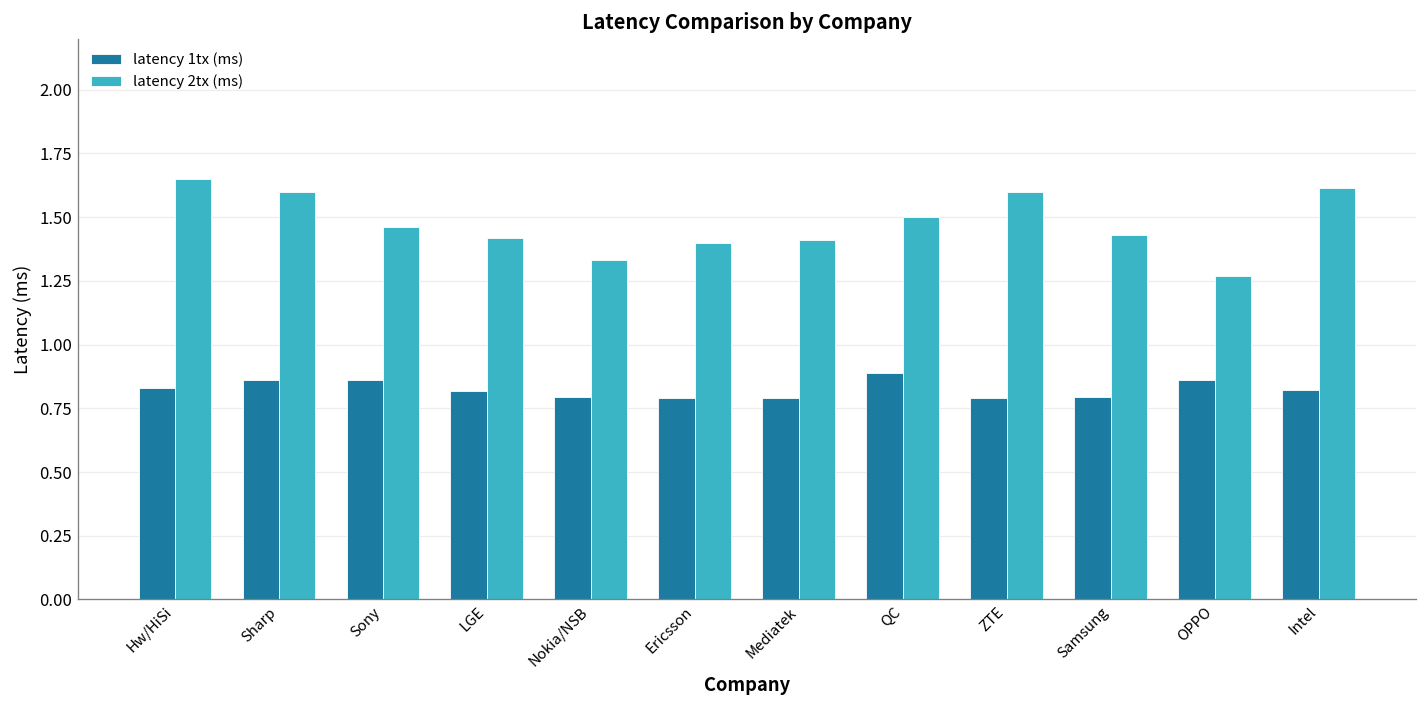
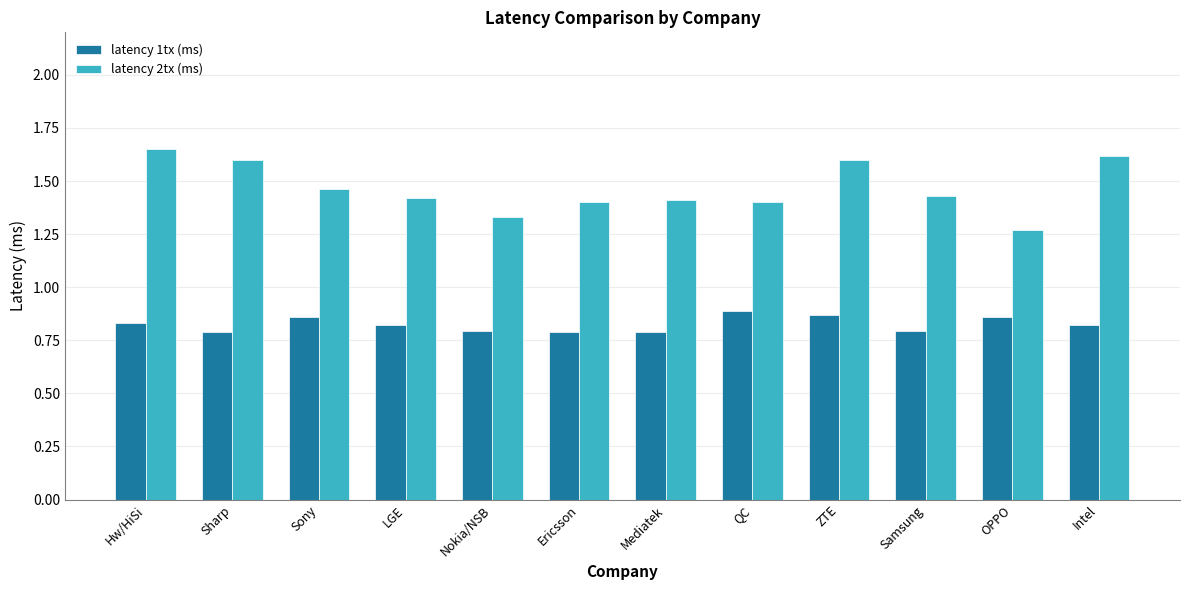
latency 1tx (ms), Sharp: 0.86 -> 0.79
latency 2tx (ms), QC: 1.5 -> 1.4
latency 1tx (ms), ZTE: 0.79 -> 0.87
